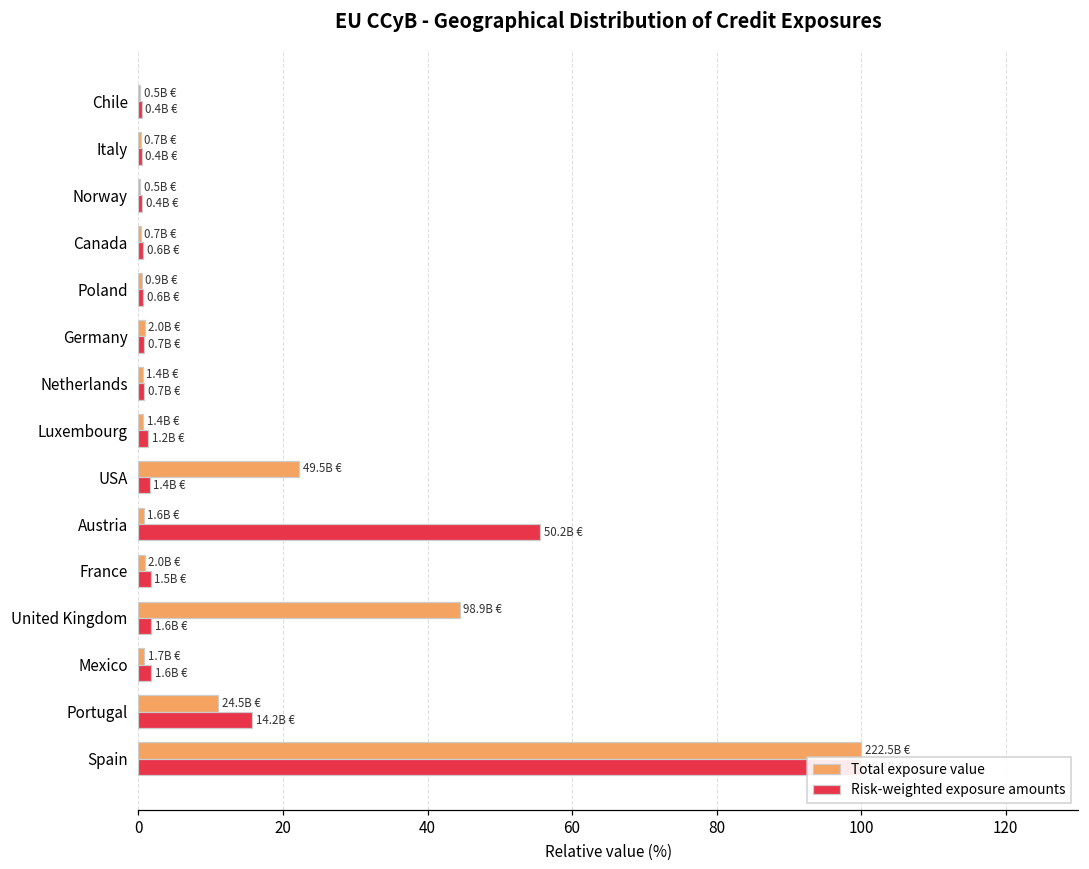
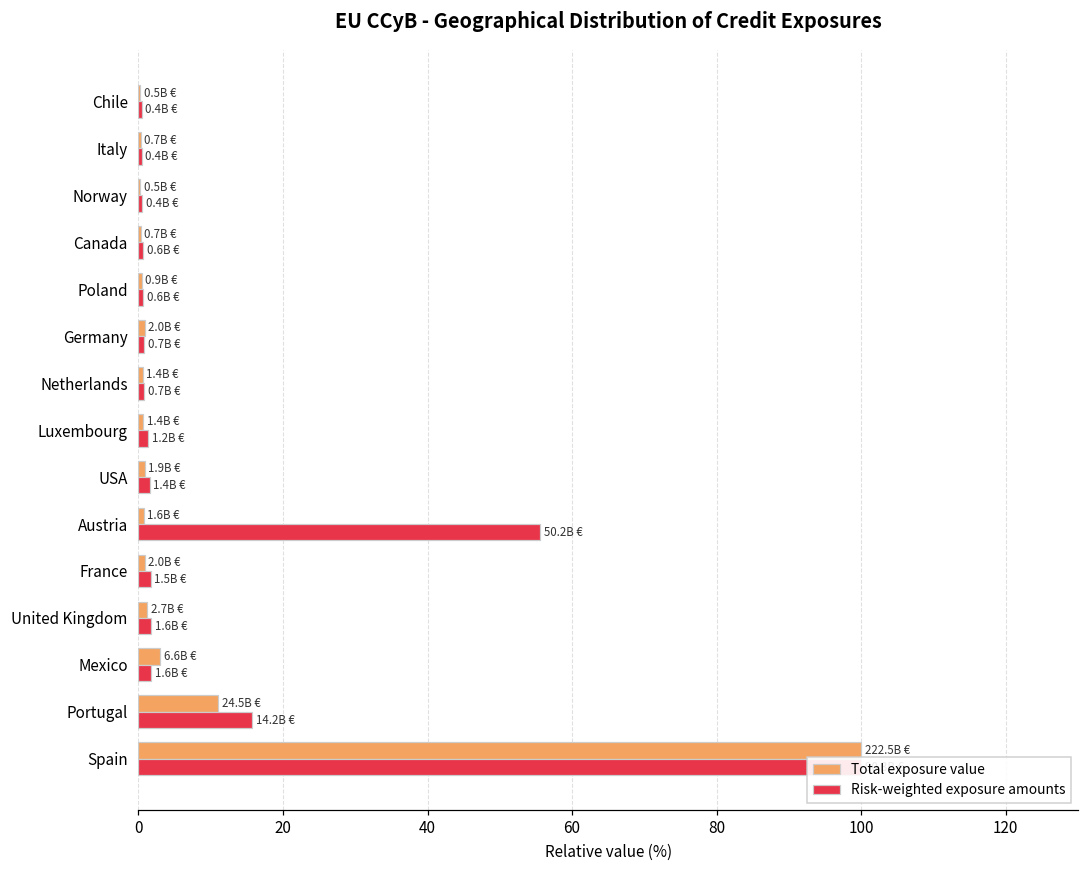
Total exposure value, USA: 49.5B -> 1.9B
Total exposure value, United Kingdom: 98.9B -> 2.7B
Total exposure value, Mexico: 1.7B -> 6.6B
